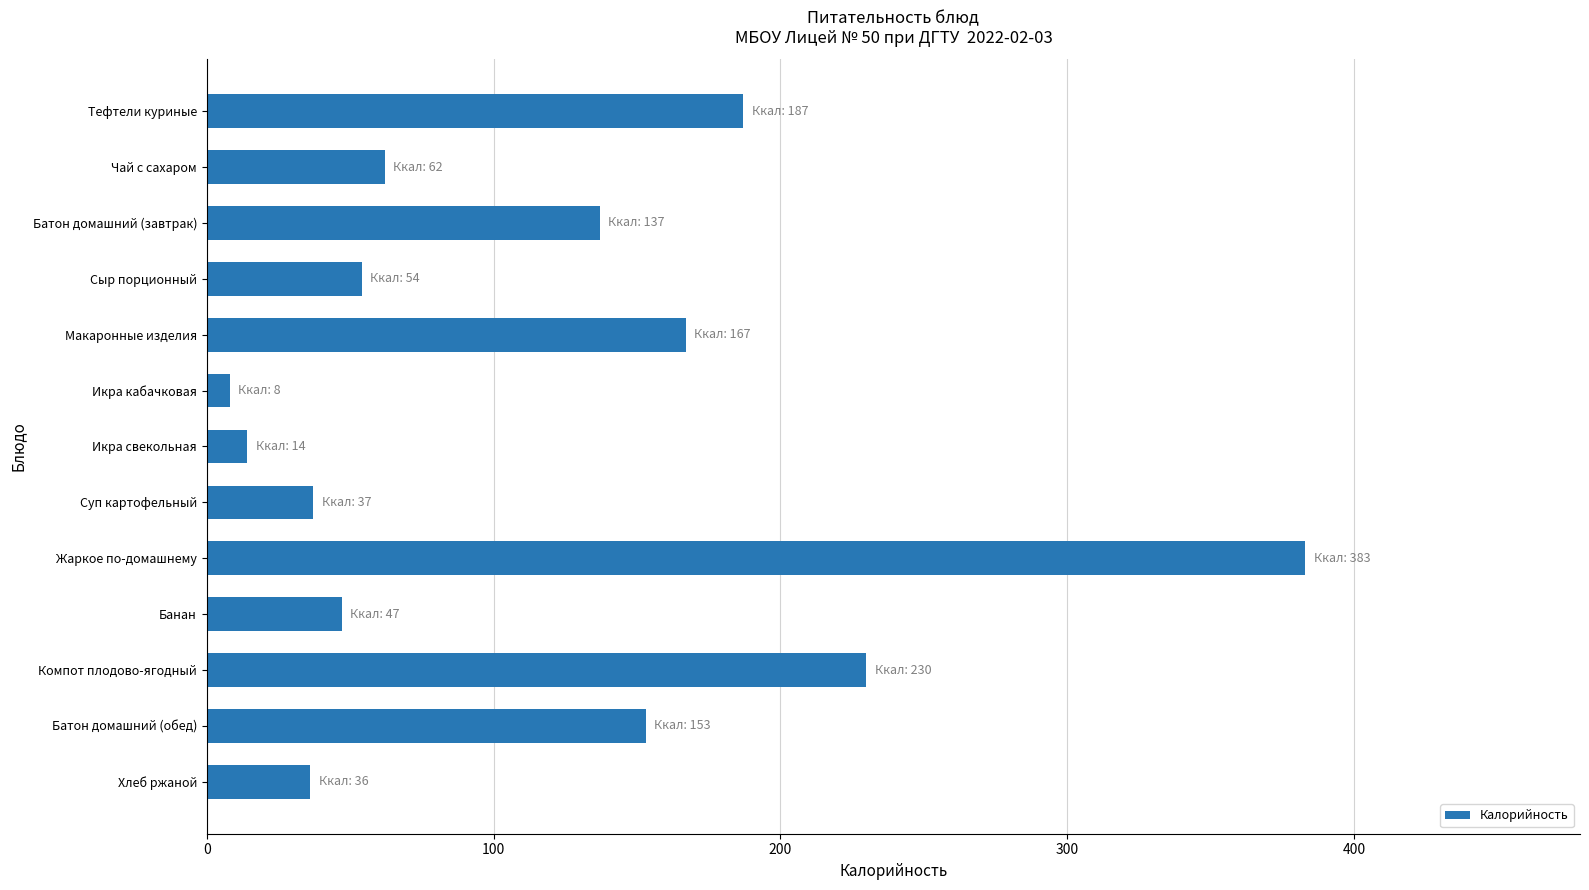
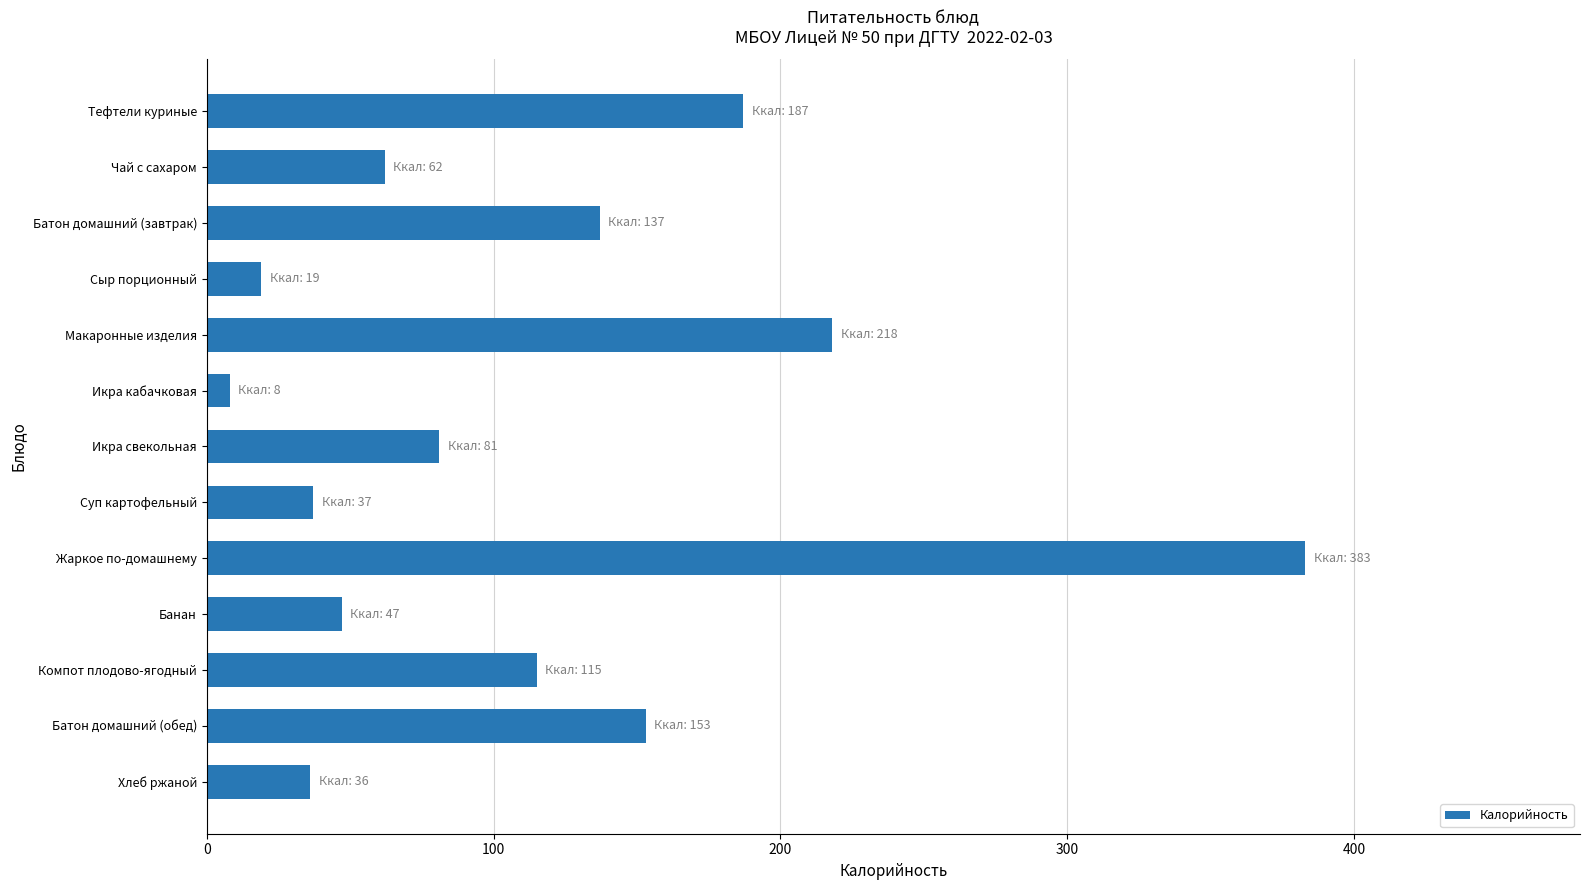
Сыр порционный: 54 -> 19
Макаронные изделия: 167 -> 218
Икра свекольная: 14 -> 81
Компот плодово-ягодный: 230 -> 115
